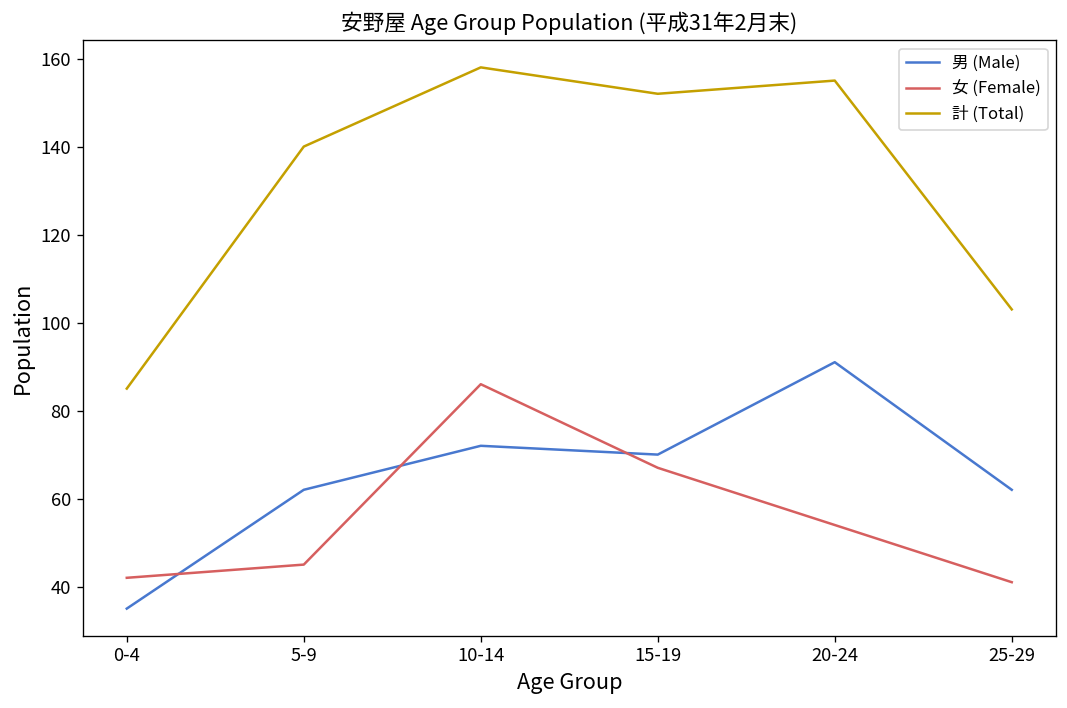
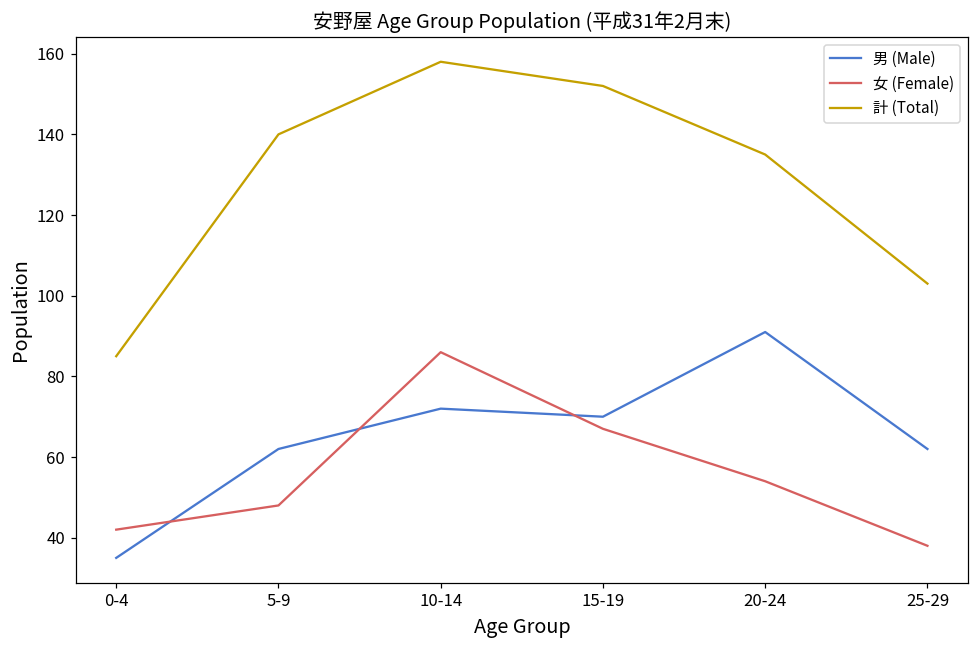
女 (Female), 5-9: 45 -> 48
計 (Total), 20-24: 155 -> 135
女 (Female), 25-29: 41 -> 38
